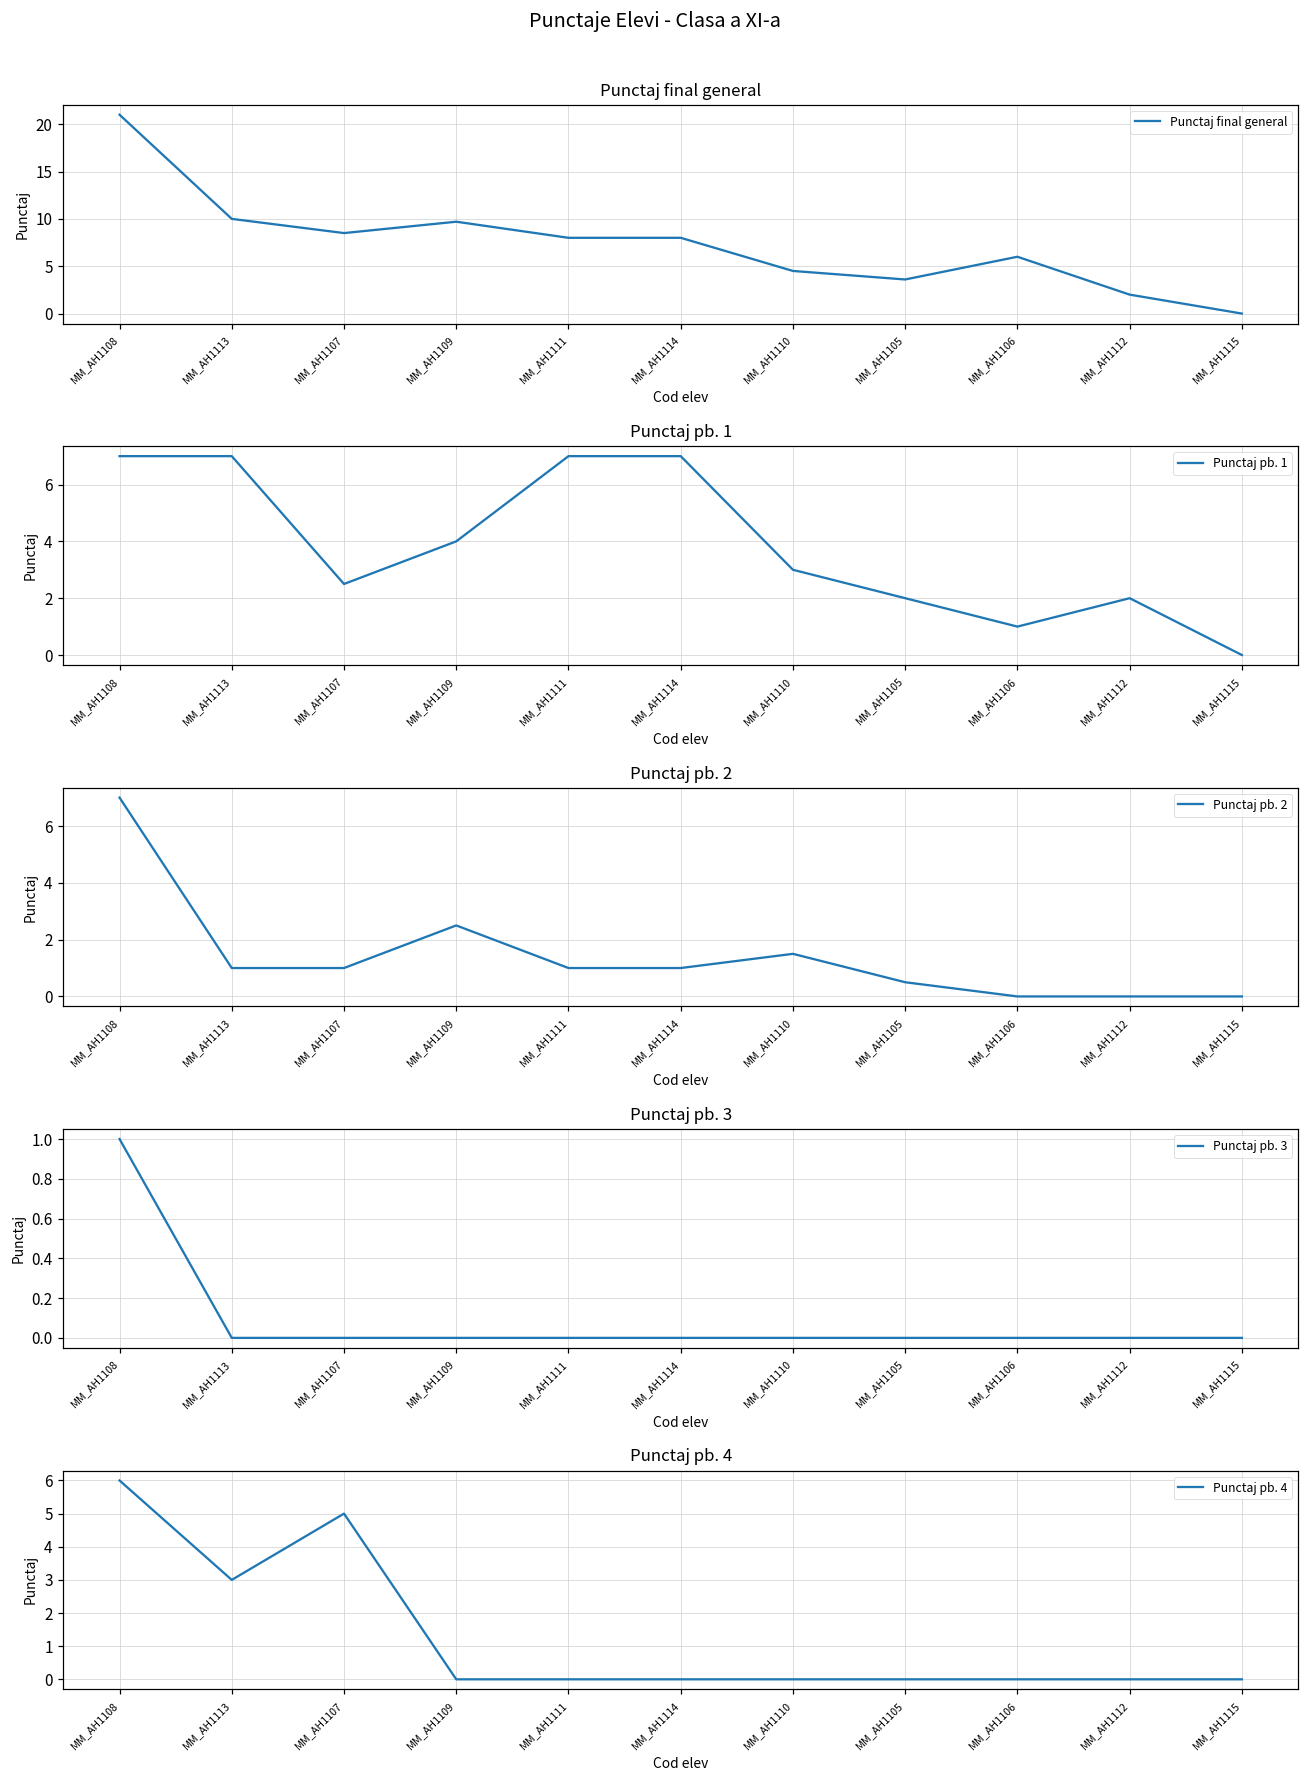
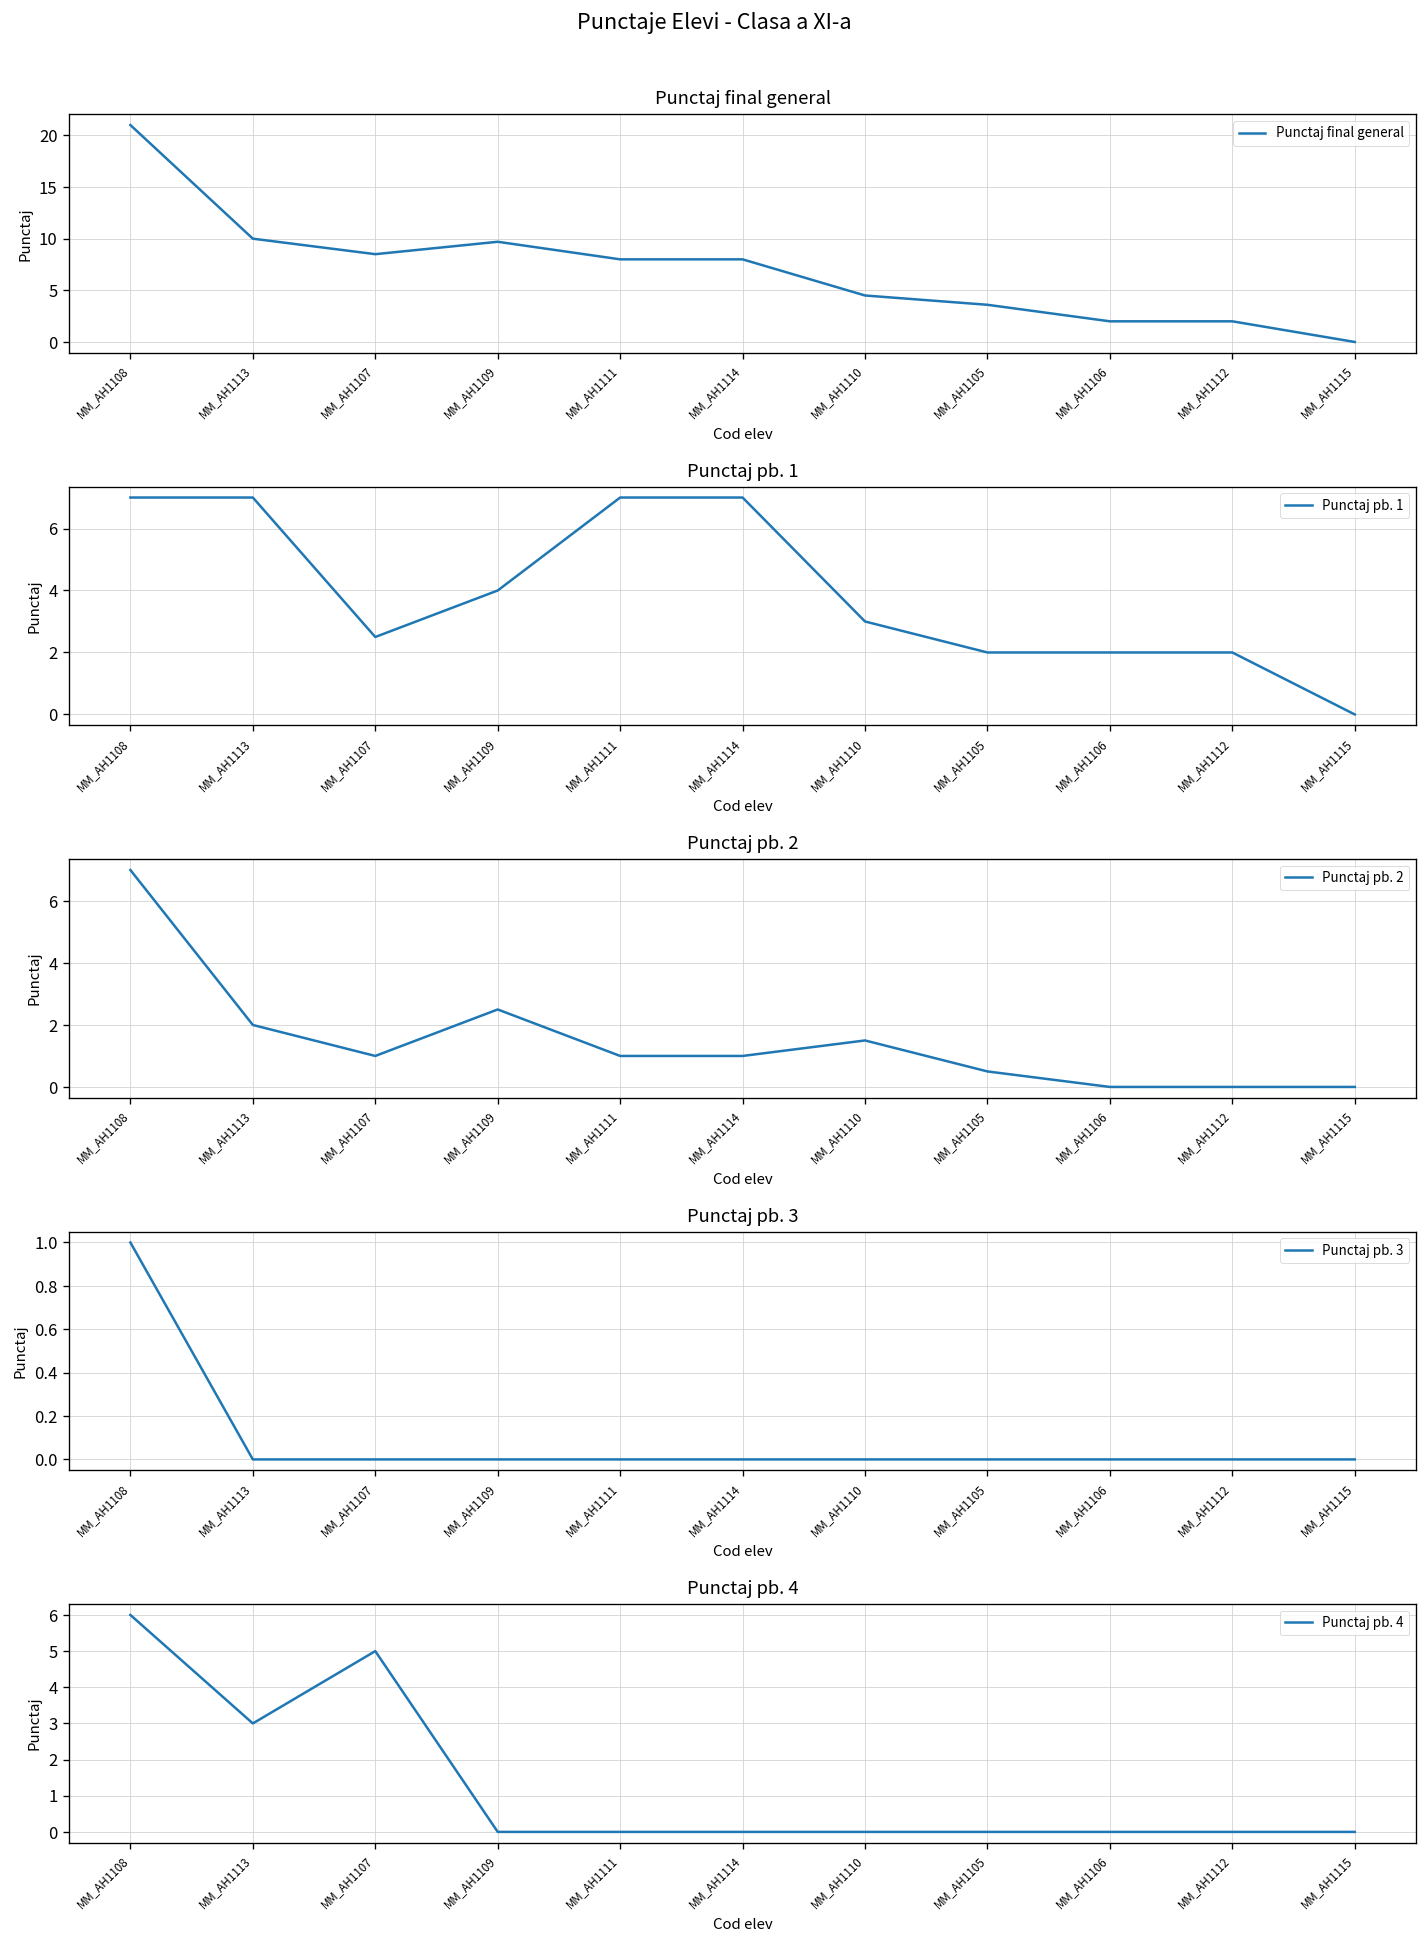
Punctaj final general, MM_AH1106: 6 -> 2
Punctaj pb. 1, MM_AH1106: 1 -> 2
Punctaj pb. 2, MM_AH1113: 1 -> 2
